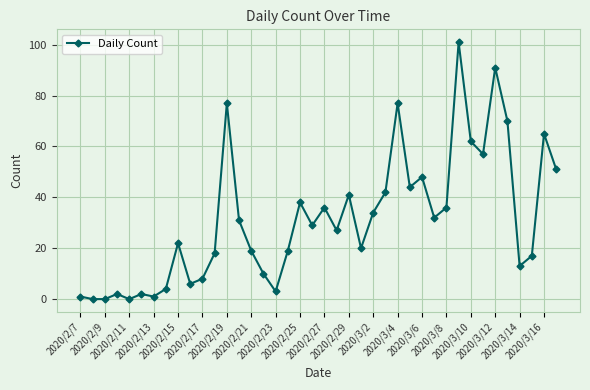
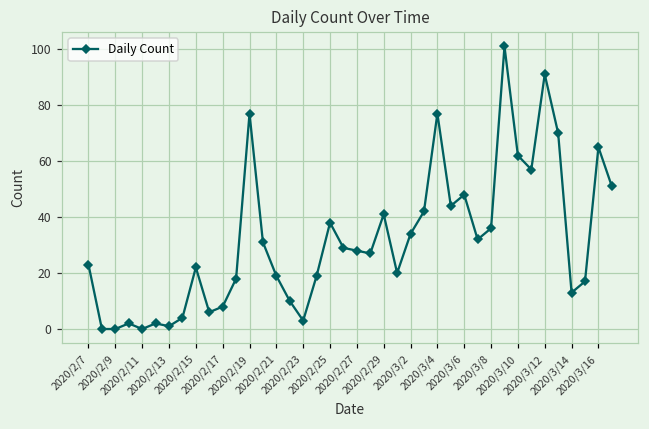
2020/2/7: 1 -> 23
2020/2/27: 36 -> 28
